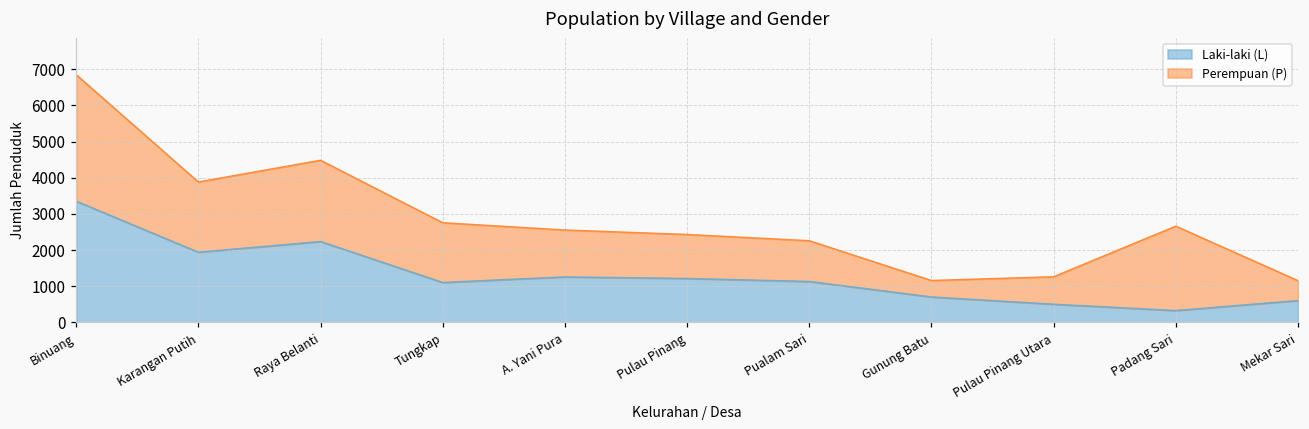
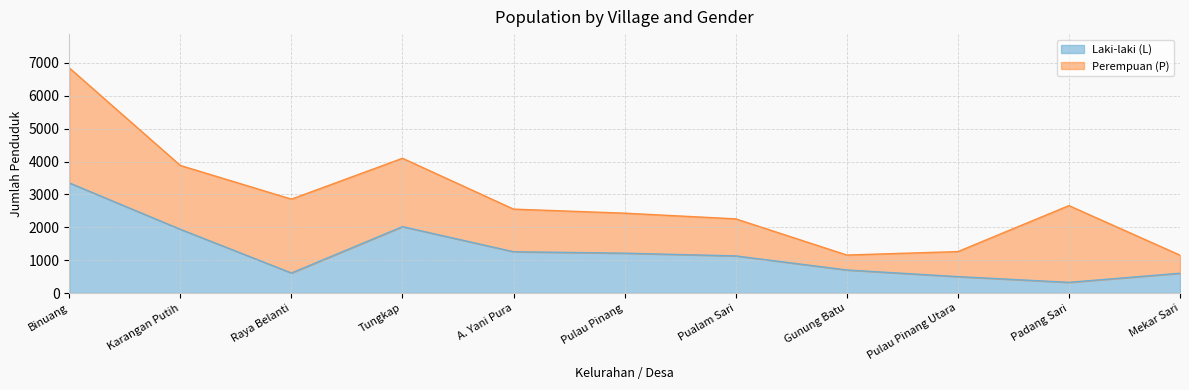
Laki-laki (L), Raya Belanti: 2200 -> 600
Laki-laki (L), Tungkap: 1100 -> 2000
Perempuan (P), Tungkap: 1700 -> 2100
